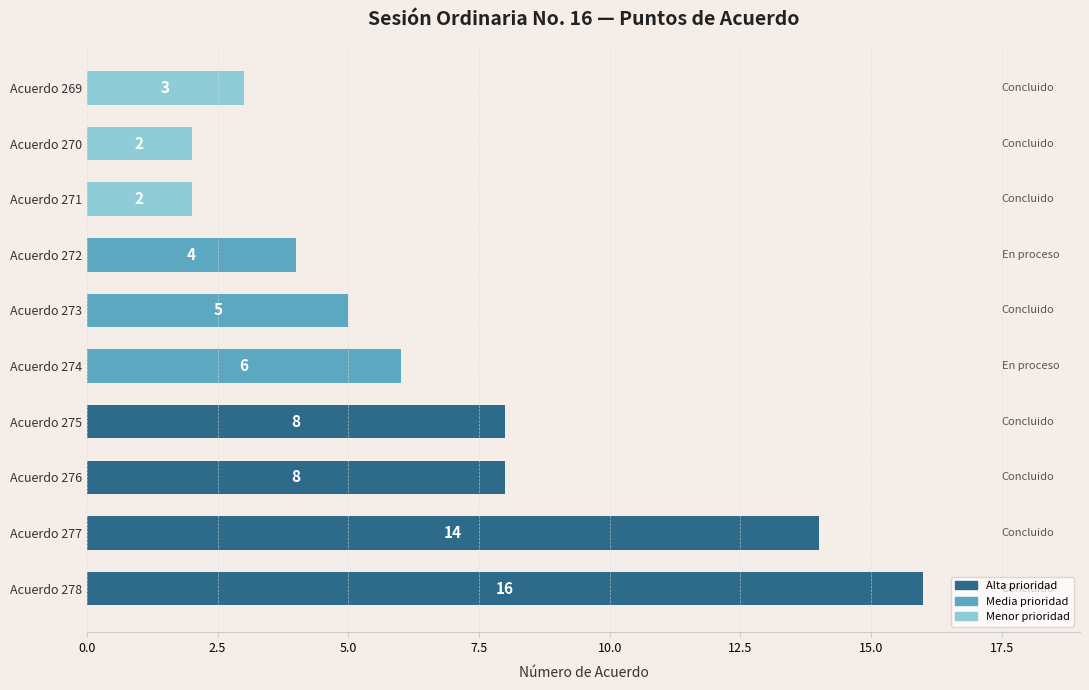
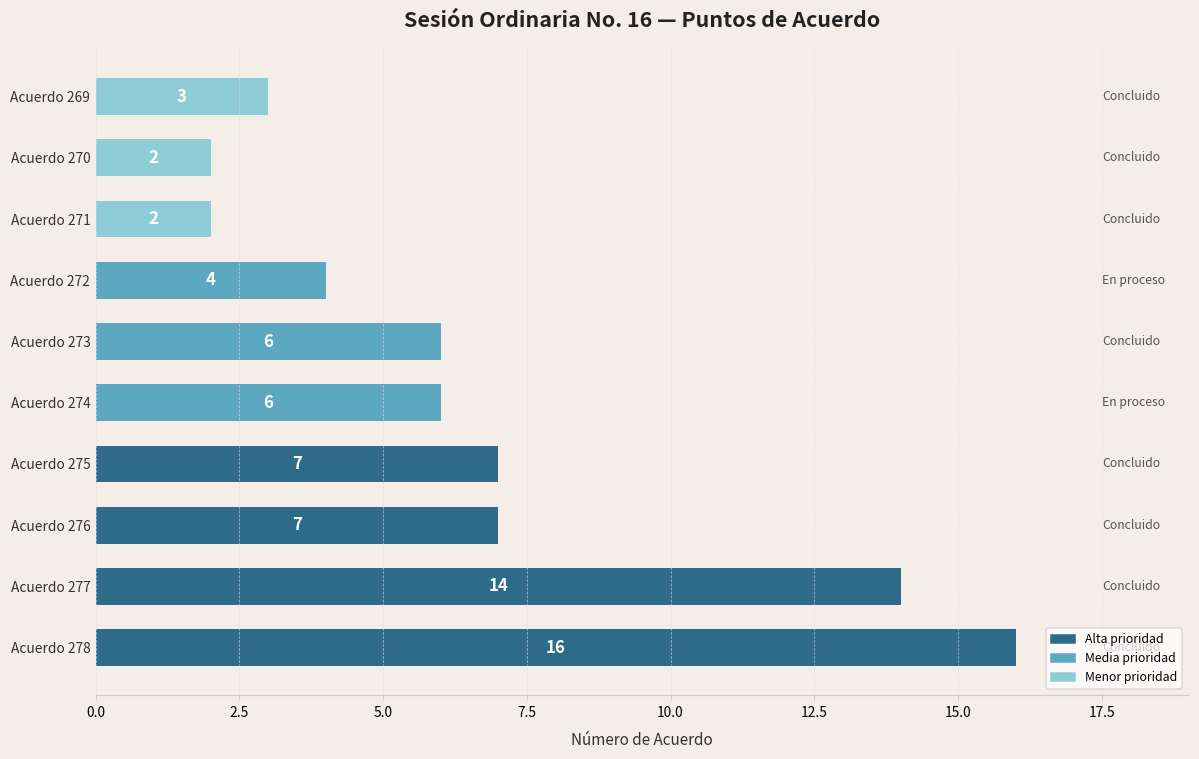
Acuerdo 273: 5 -> 6
Acuerdo 275: 8 -> 7
Acuerdo 276: 8 -> 7
